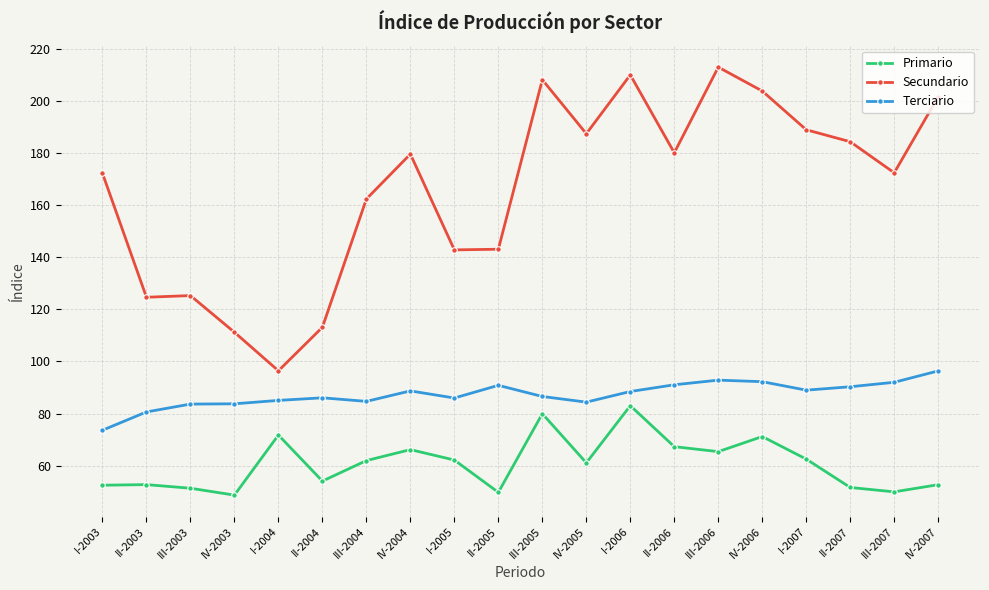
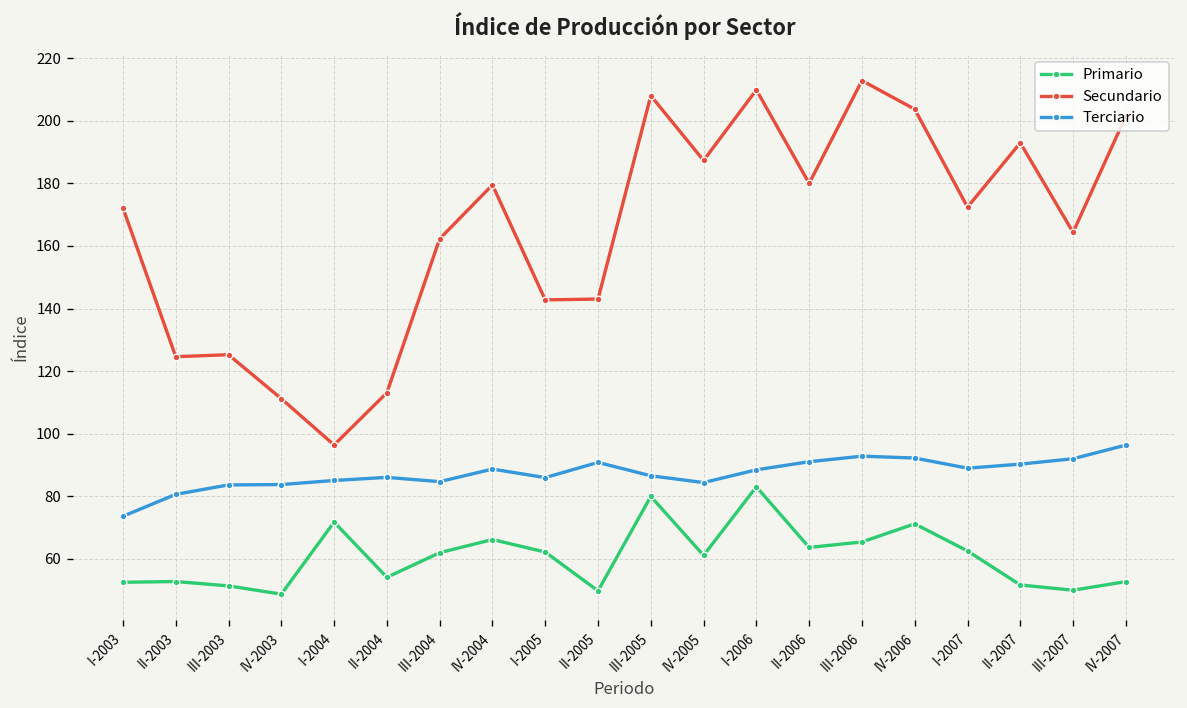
Primario, II-2006: 67 -> 64
Secundario, I-2007: 189 -> 172
Secundario, II-2007: 184 -> 193
Secundario, III-2007: 172 -> 164
